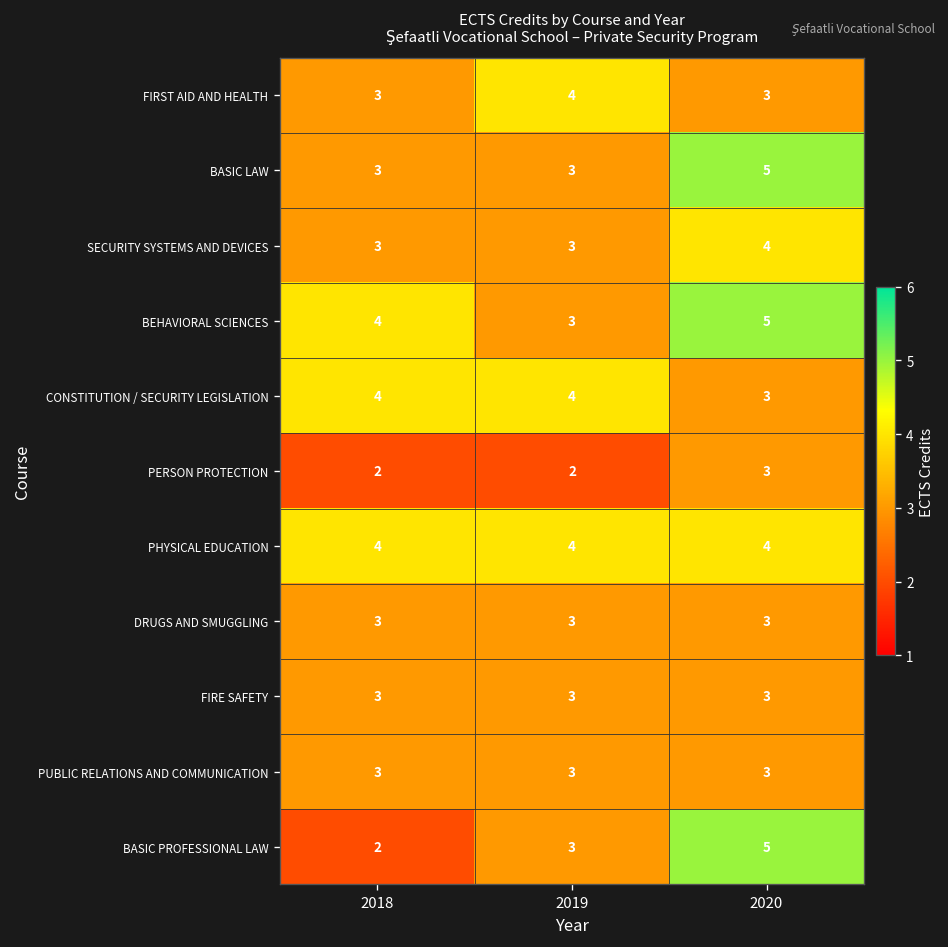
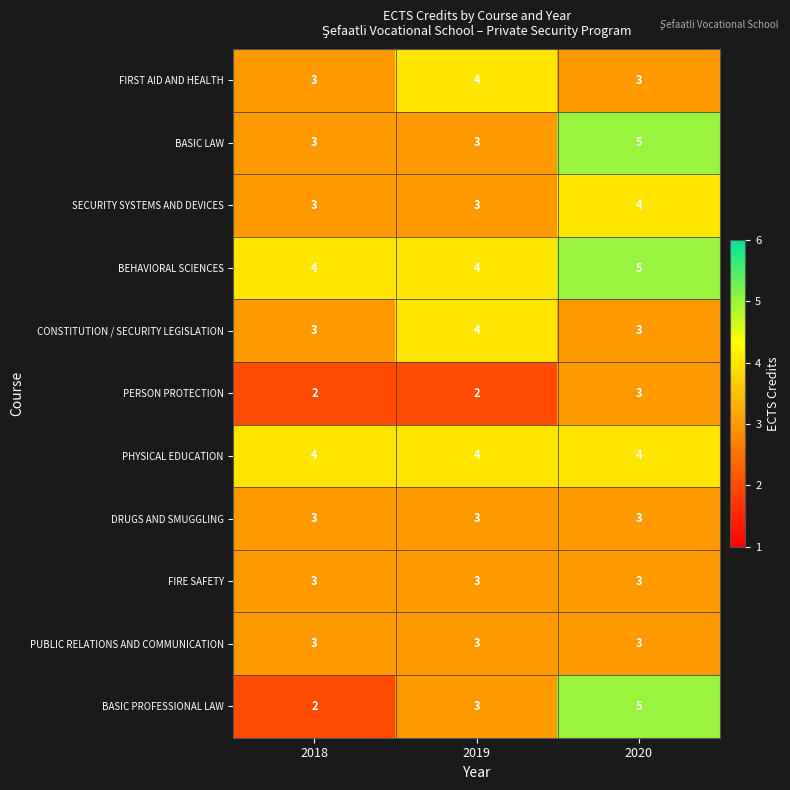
BEHAVIORAL SCIENCES, 2019: 3 -> 4
CONSTITUTION / SECURITY LEGISLATION, 2018: 4 -> 3
